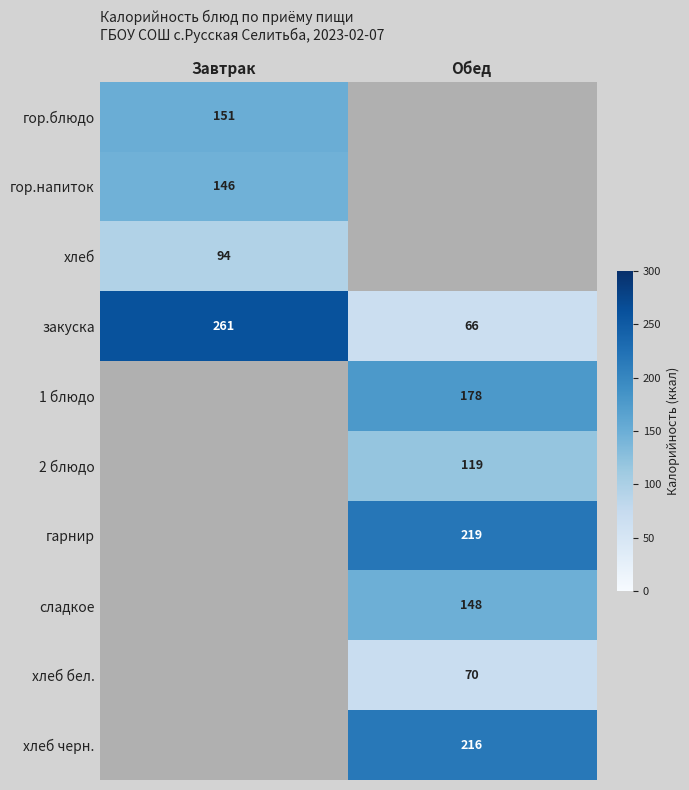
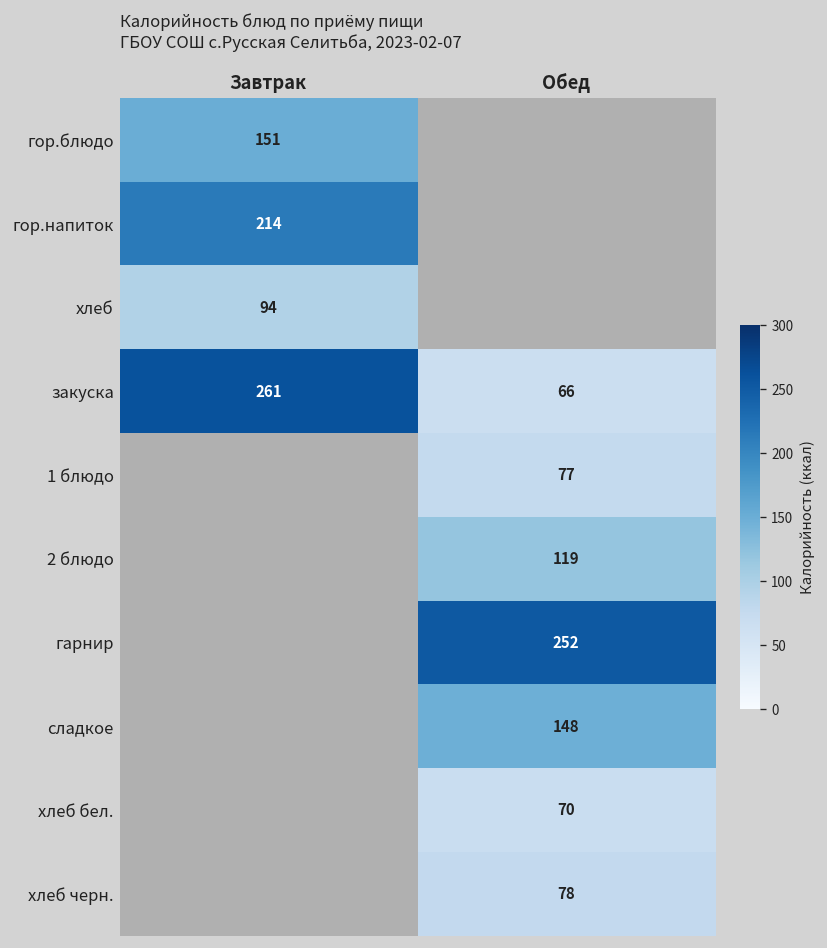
гор.напиток, Завтрак: 146 -> 214
1 блюдо, Обед: 178 -> 77
гарнир, Обед: 219 -> 252
хлеб черн., Обед: 216 -> 78
